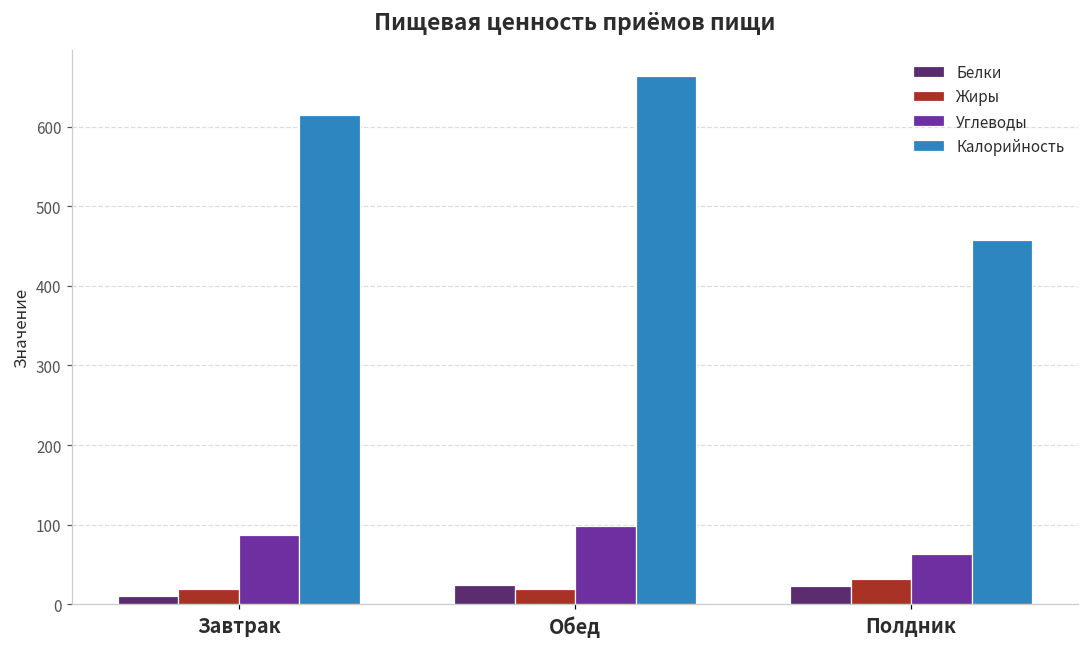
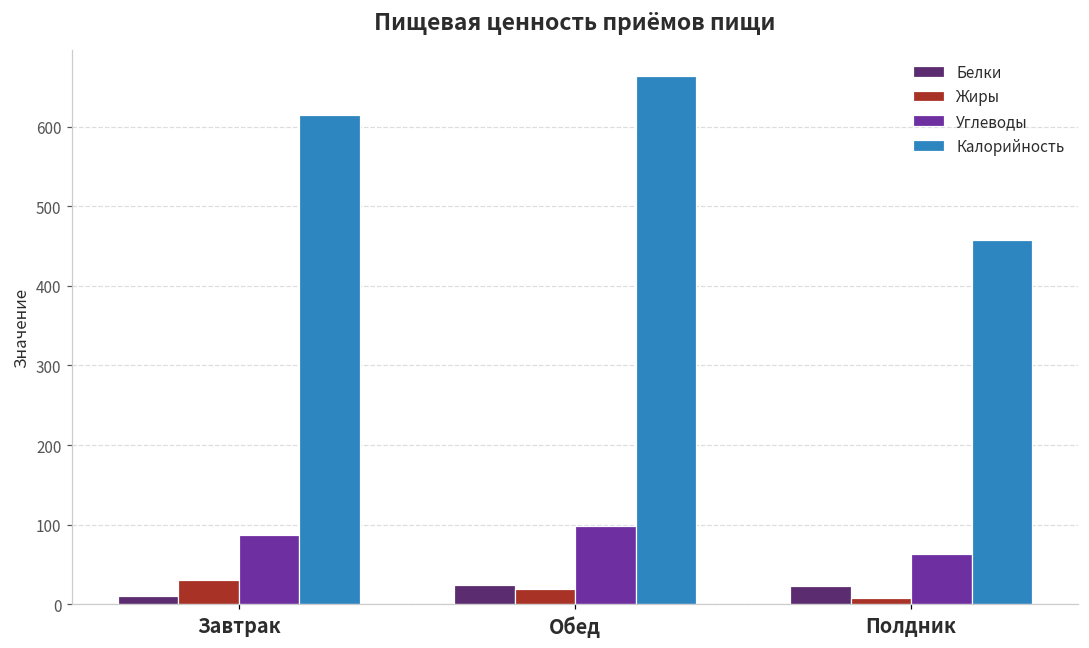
Жиры, Завтрак: 20 -> 30
Жиры, Полдник: 30 -> 10
